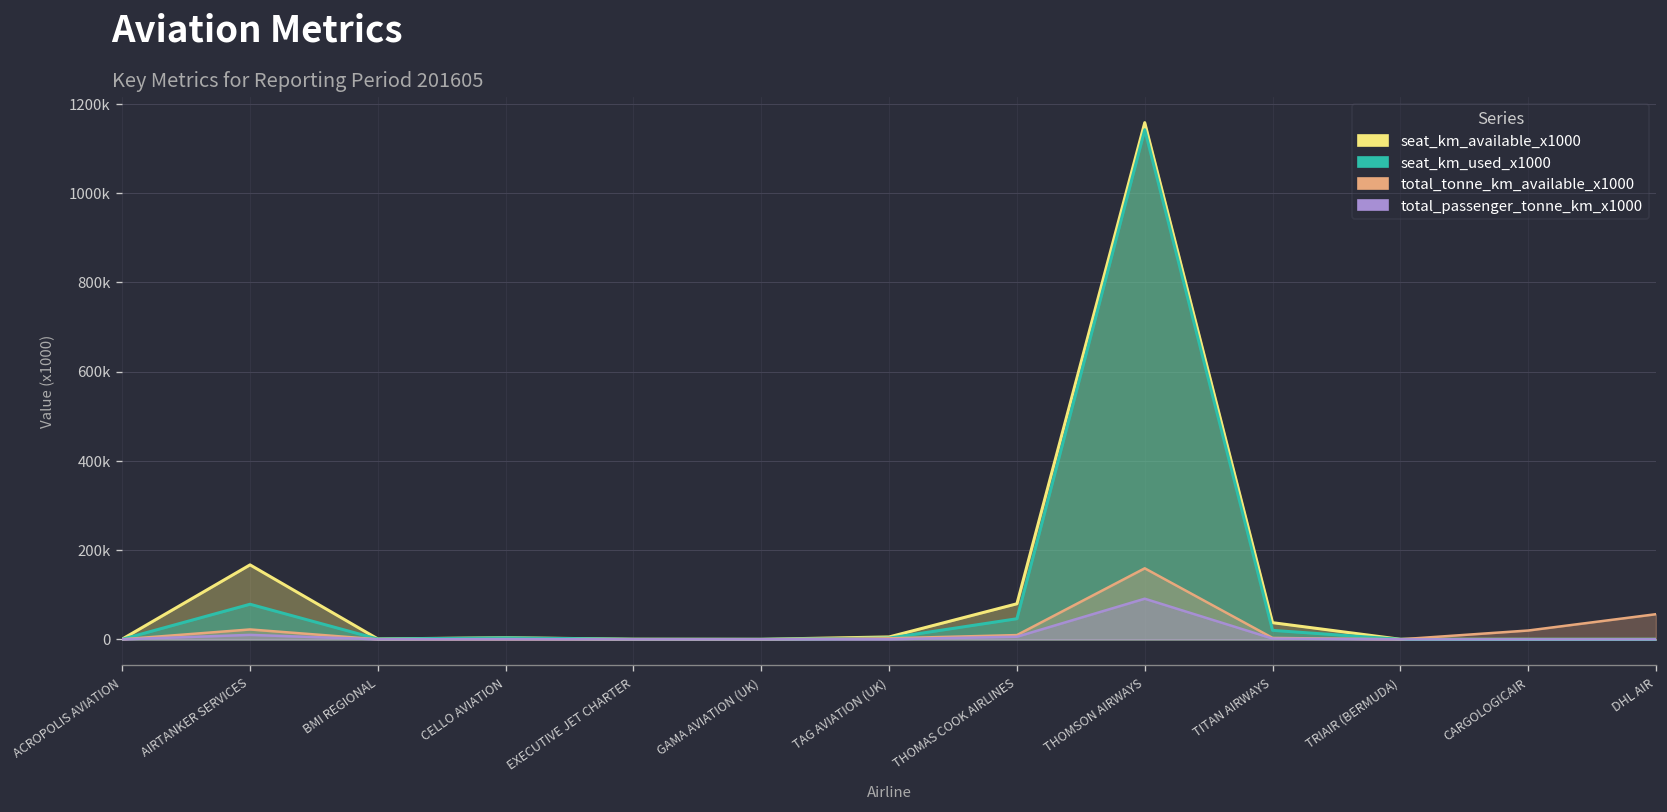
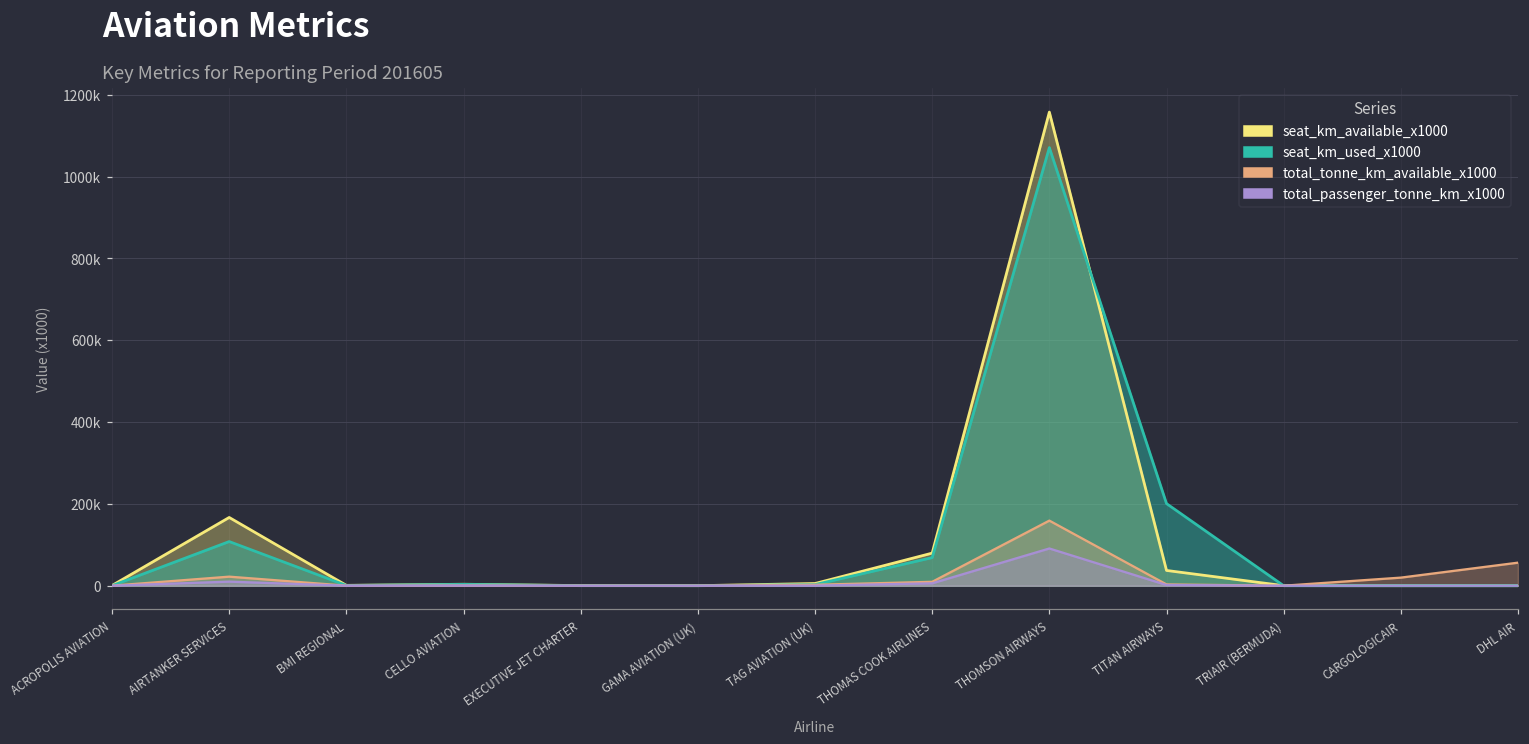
seat_km_used_x1000, AIRTANKER SERVICES: 80000 -> 110000
seat_km_used_x1000, THOMAS COOK AIRLINES: 50000 -> 70000
seat_km_used_x1000, THOMSON AIRWAYS: 1140000 -> 1070000
seat_km_used_x1000, TITAN AIRWAYS: 20000 -> 200000
